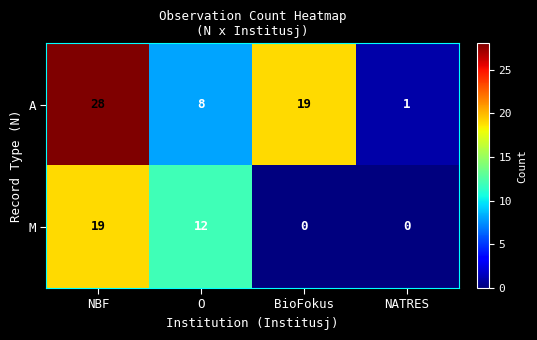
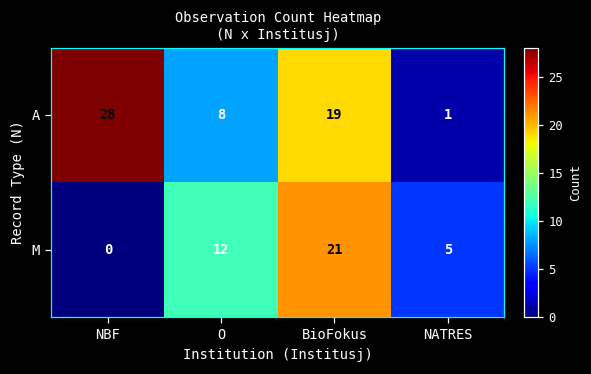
M, NBF: 19 -> 0
M, BioFokus: 0 -> 21
M, NATRES: 0 -> 5
